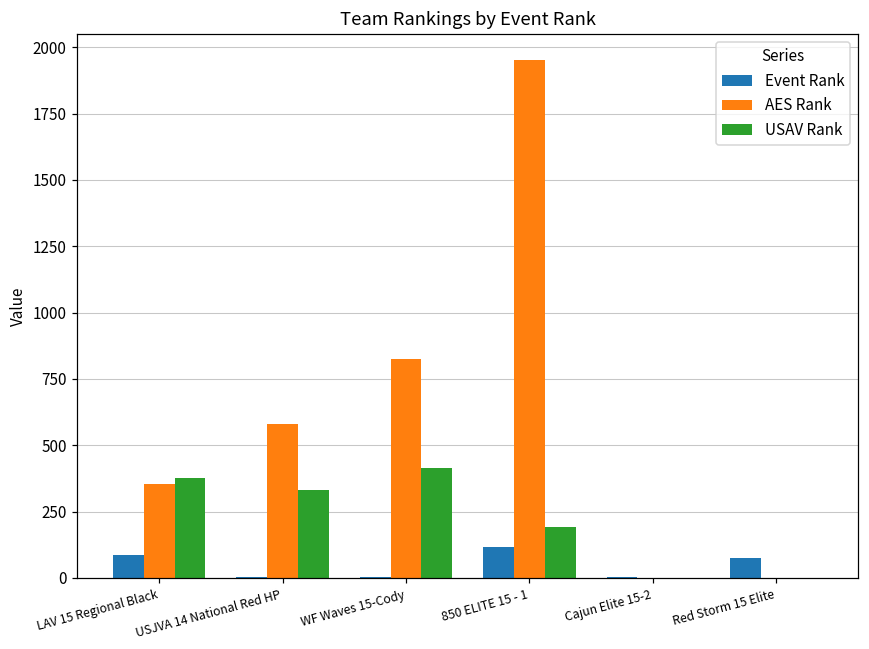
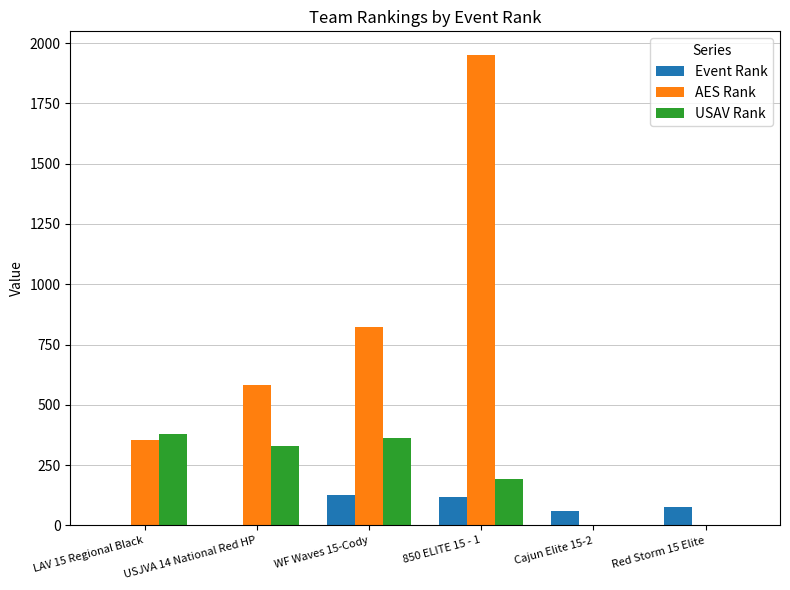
Event Rank, LAV 15 Regional Black: 90 -> 0
Event Rank, WF Waves 15-Cody: 0 -> 130
USAV Rank, WF Waves 15-Cody: 420 -> 360
Event Rank, Cajun Elite 15-2: 10 -> 60
